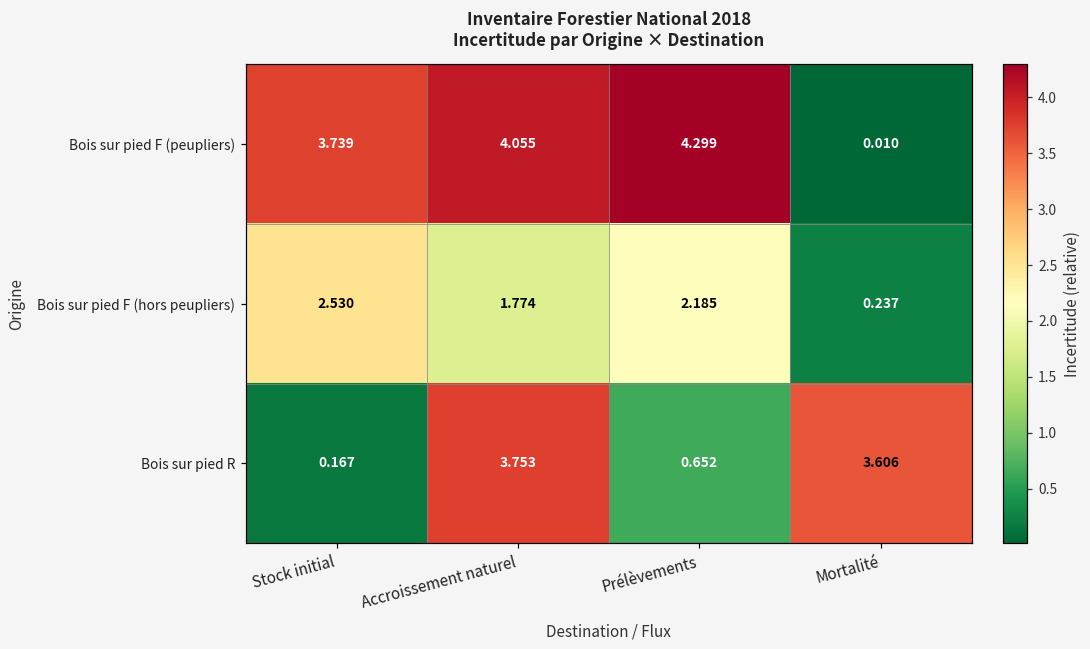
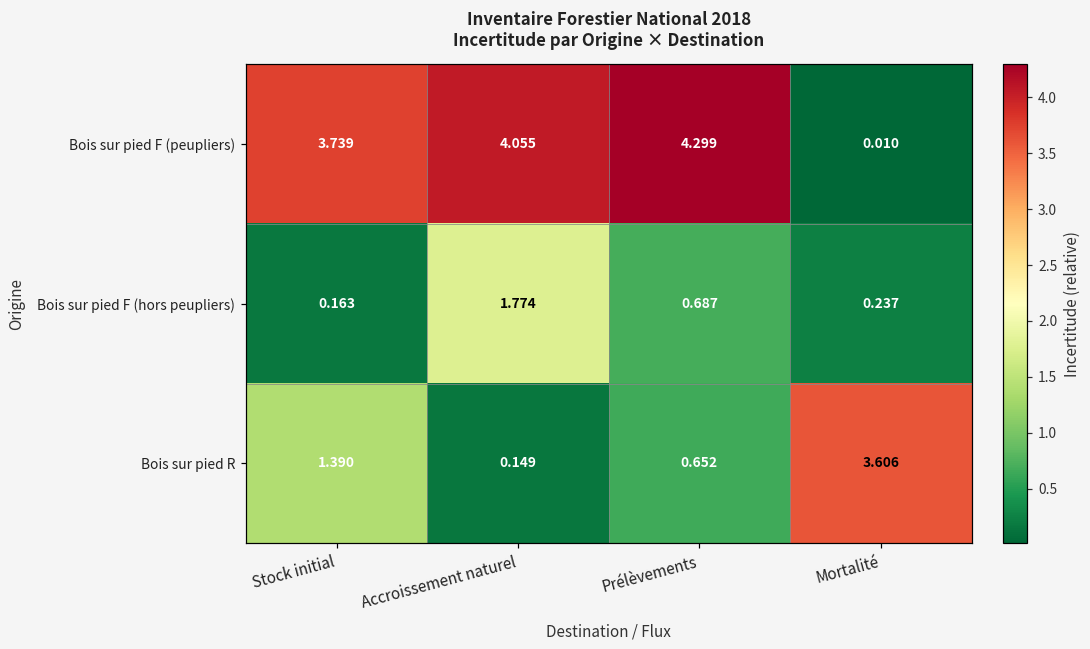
Bois sur pied F (hors peupliers), Stock initial: 2.530 -> 0.163
Bois sur pied F (hors peupliers), Prélèvements: 2.185 -> 0.687
Bois sur pied R, Stock initial: 0.167 -> 1.390
Bois sur pied R, Accroissement naturel: 3.753 -> 0.149
